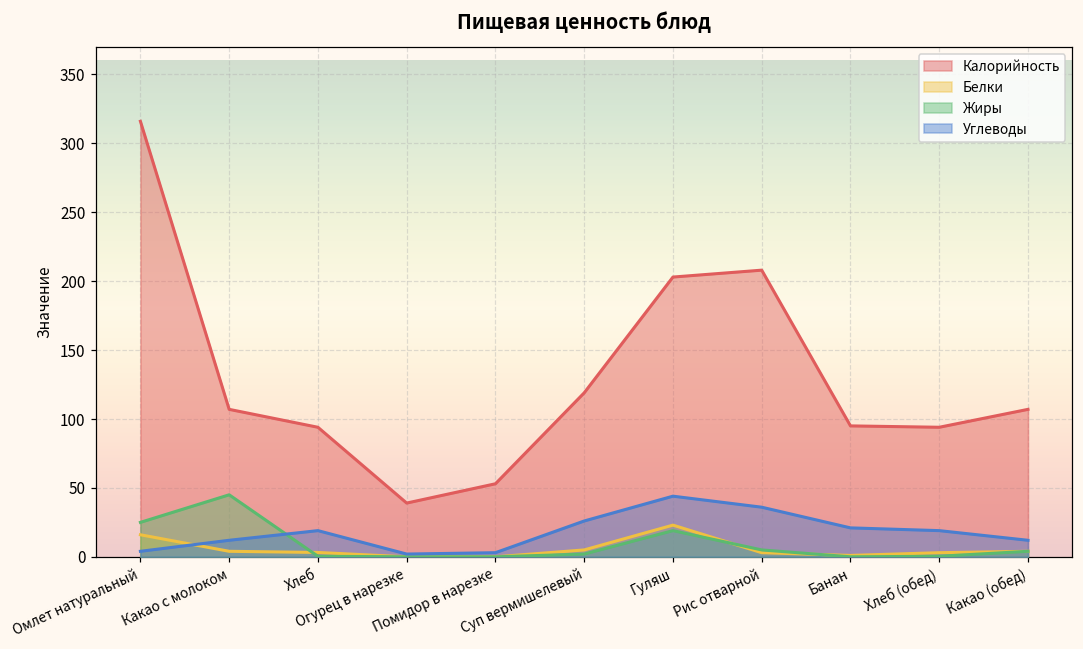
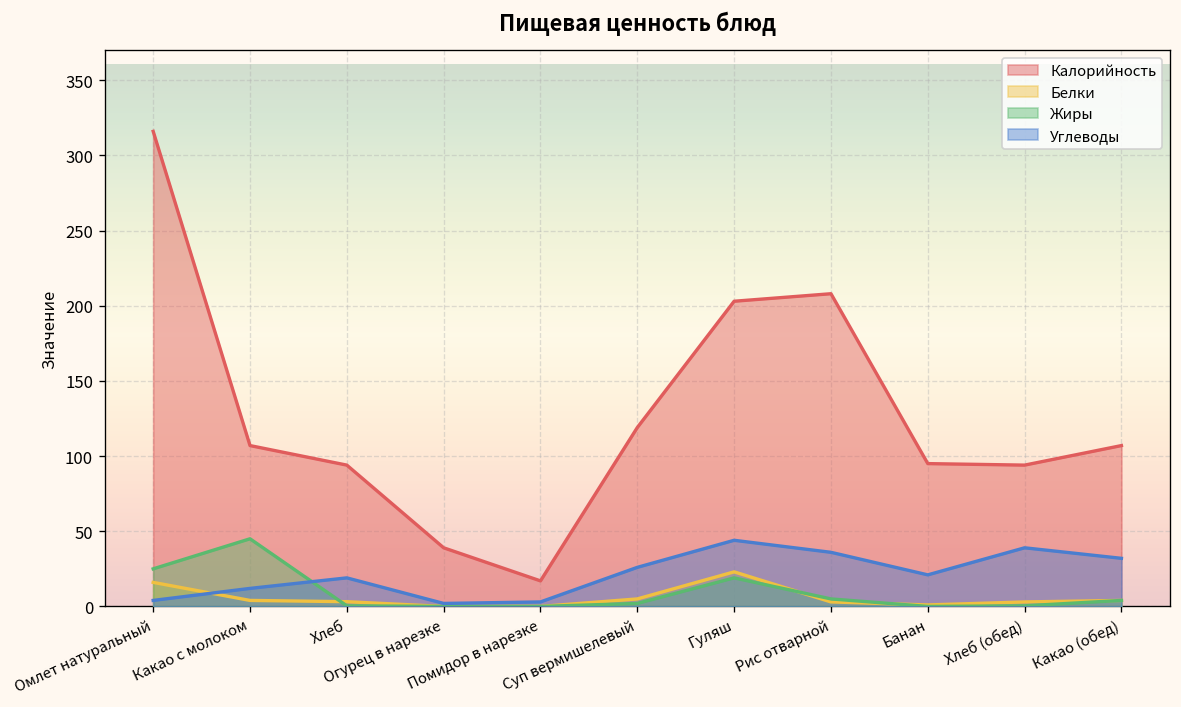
Калорийность, Помидор в нарезке: 53 -> 17
Углеводы, Хлеб (обед): 19 -> 39
Углеводы, Какао (обед): 12 -> 32
